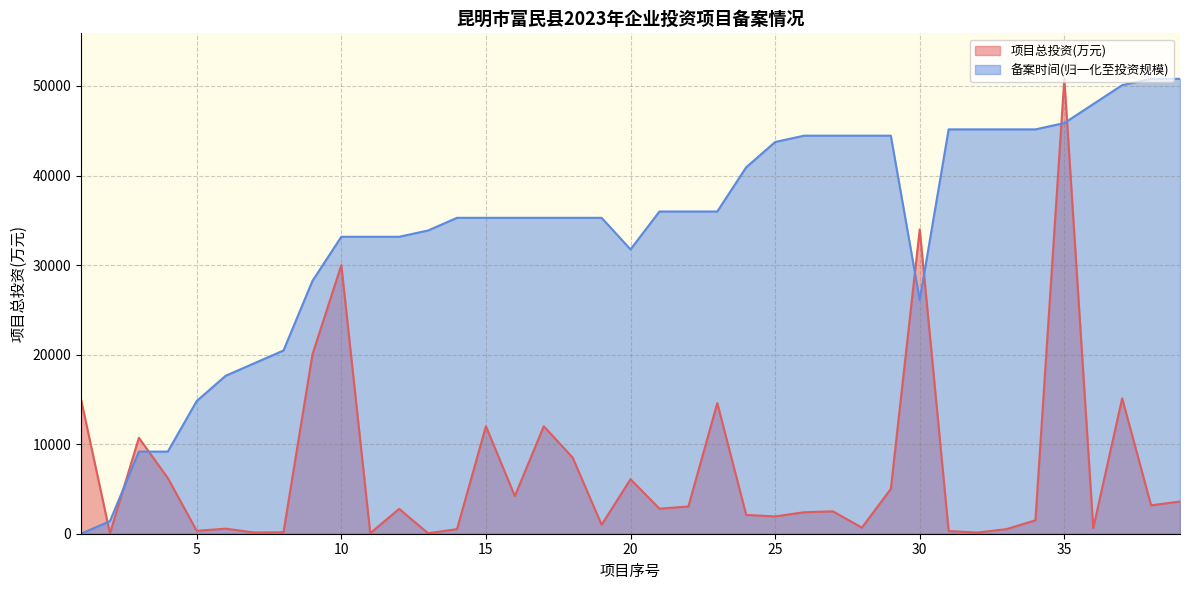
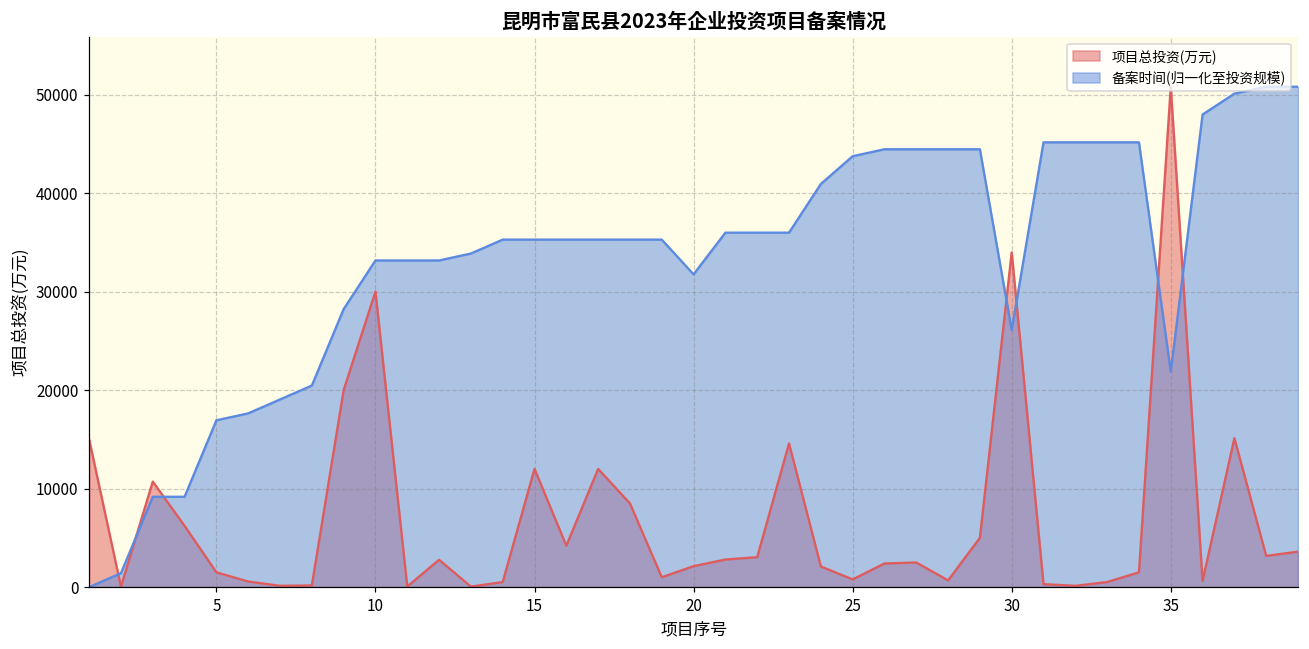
项目总投资(万元), 5: 0 -> 2000
备案时间(归一化至投资规模), 5: 15000 -> 17000
项目总投资(万元), 20: 6000 -> 2000
项目总投资(万元), 25: 2000 -> 1000
备案时间(归一化至投资规模), 35: 46000 -> 22000
